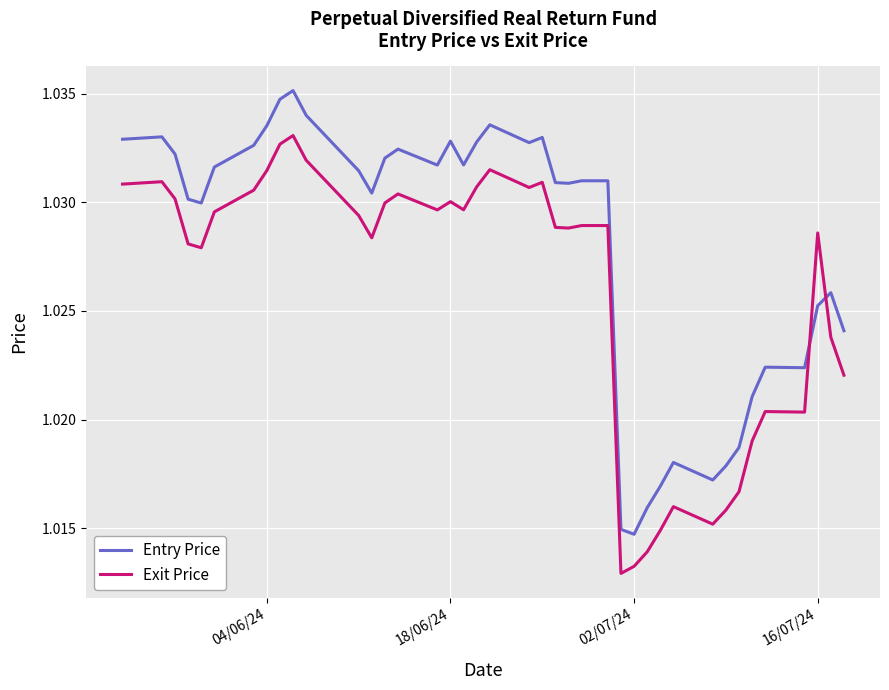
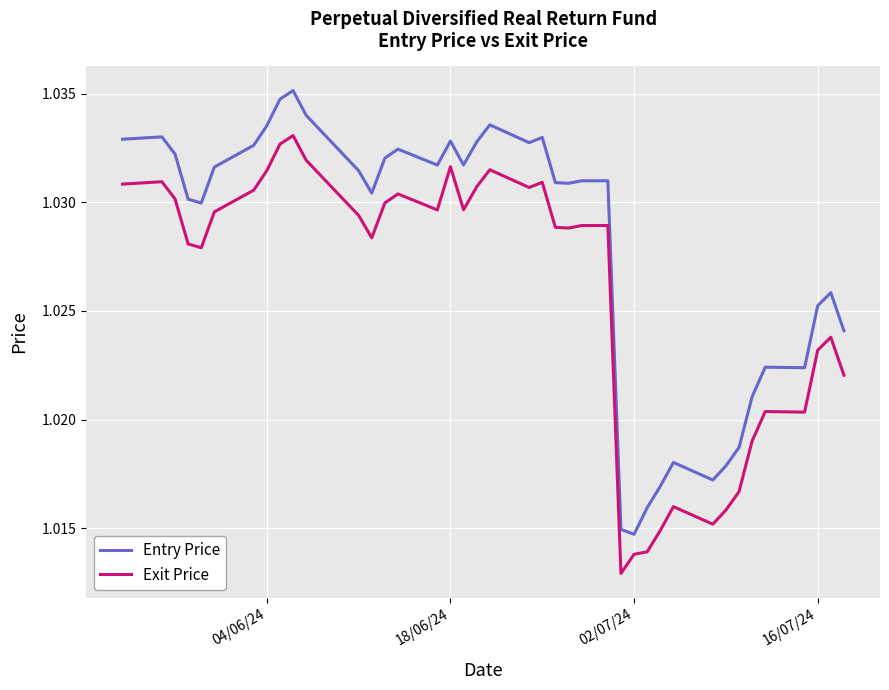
Exit Price, 18/06/24: 1.0300 -> 1.0316
Exit Price, 02/07/24: 1.0133 -> 1.0138
Exit Price, 16/07/24: 1.0286 -> 1.0232
